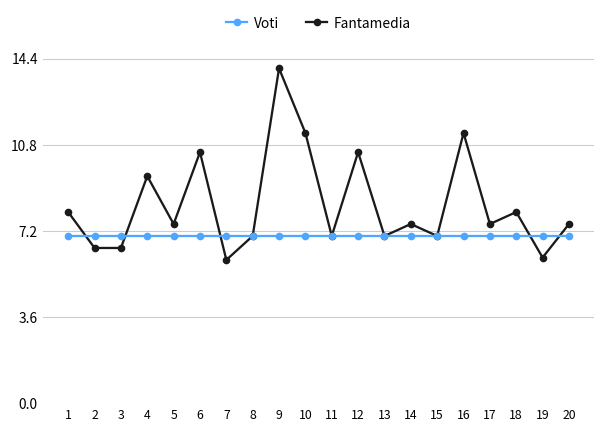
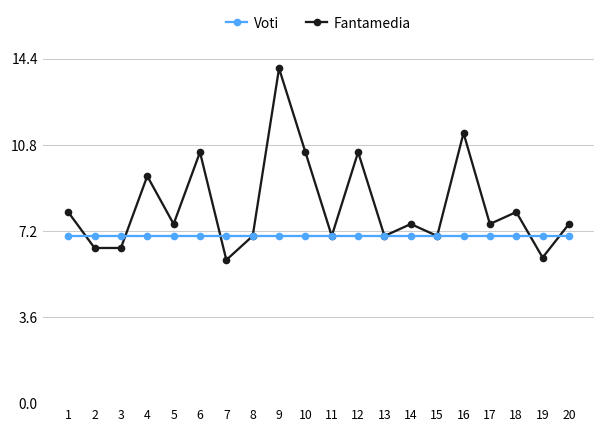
Fantamedia, 10: 11.3 -> 10.5
